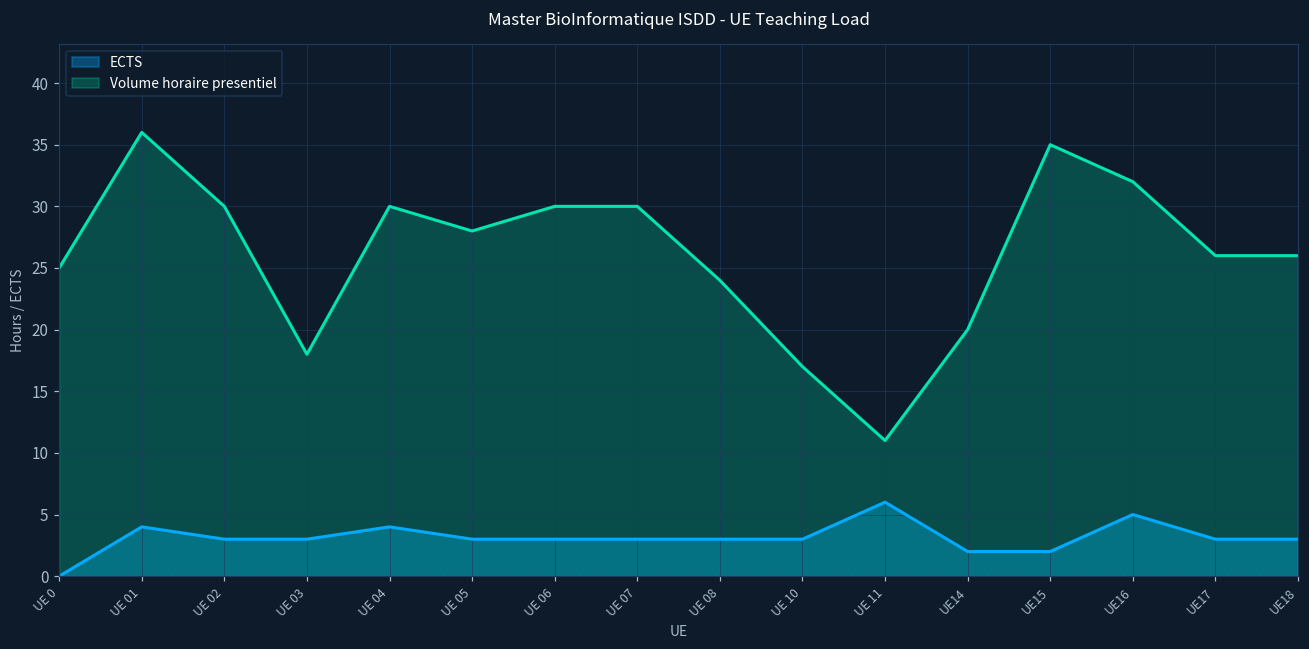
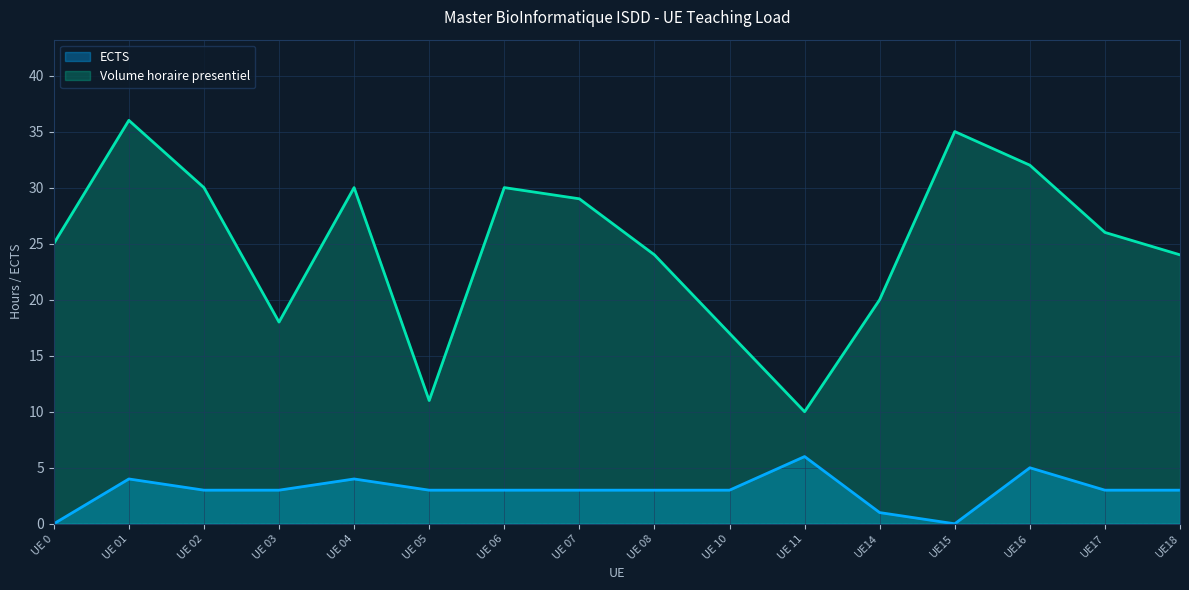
Volume horaire presentiel, UE 05: 28 -> 11
Volume horaire presentiel, UE 07: 30 -> 29
Volume horaire presentiel, UE 11: 11 -> 10
ECTS, UE14: 2 -> 1
ECTS, UE15: 2 -> 0
Volume horaire presentiel, UE18: 26 -> 24
